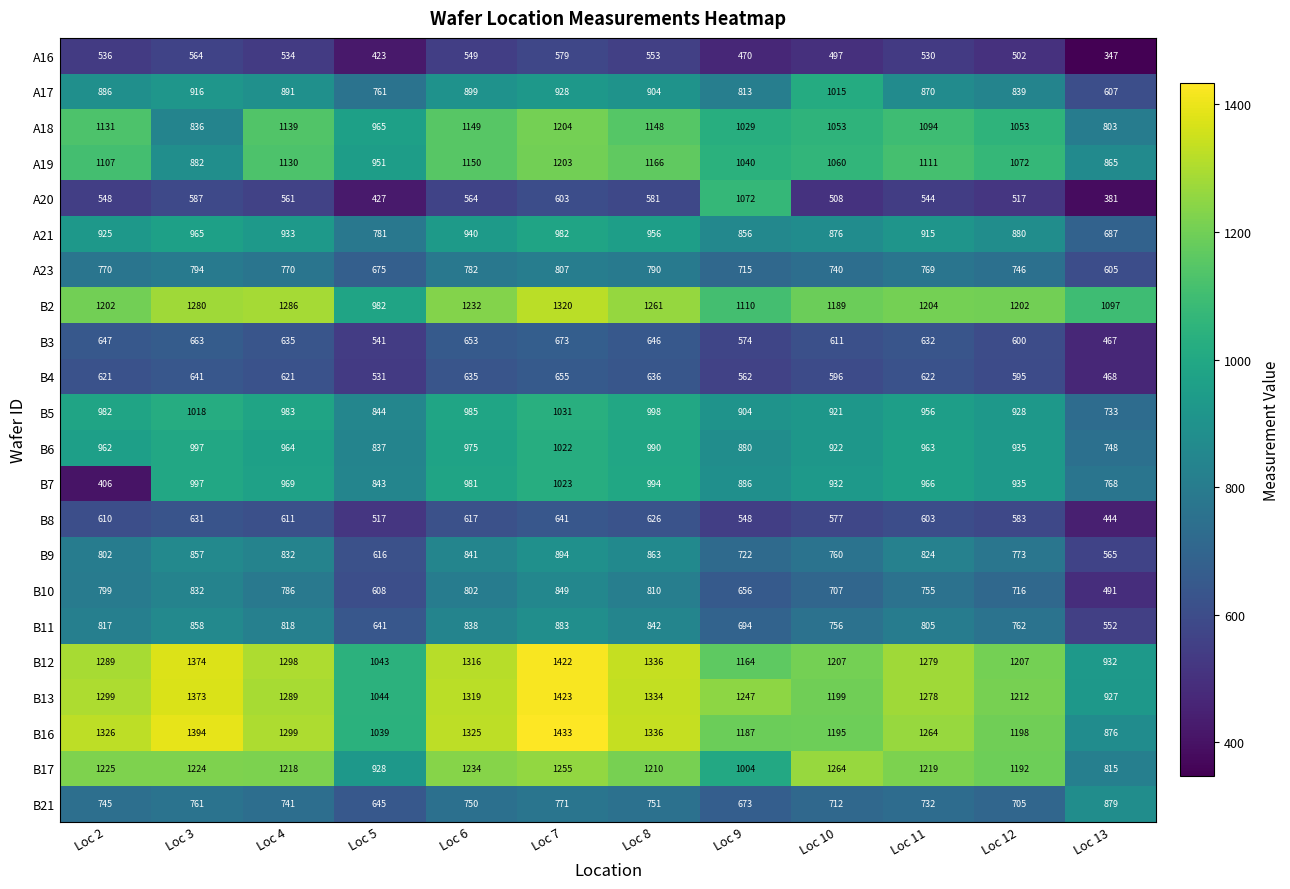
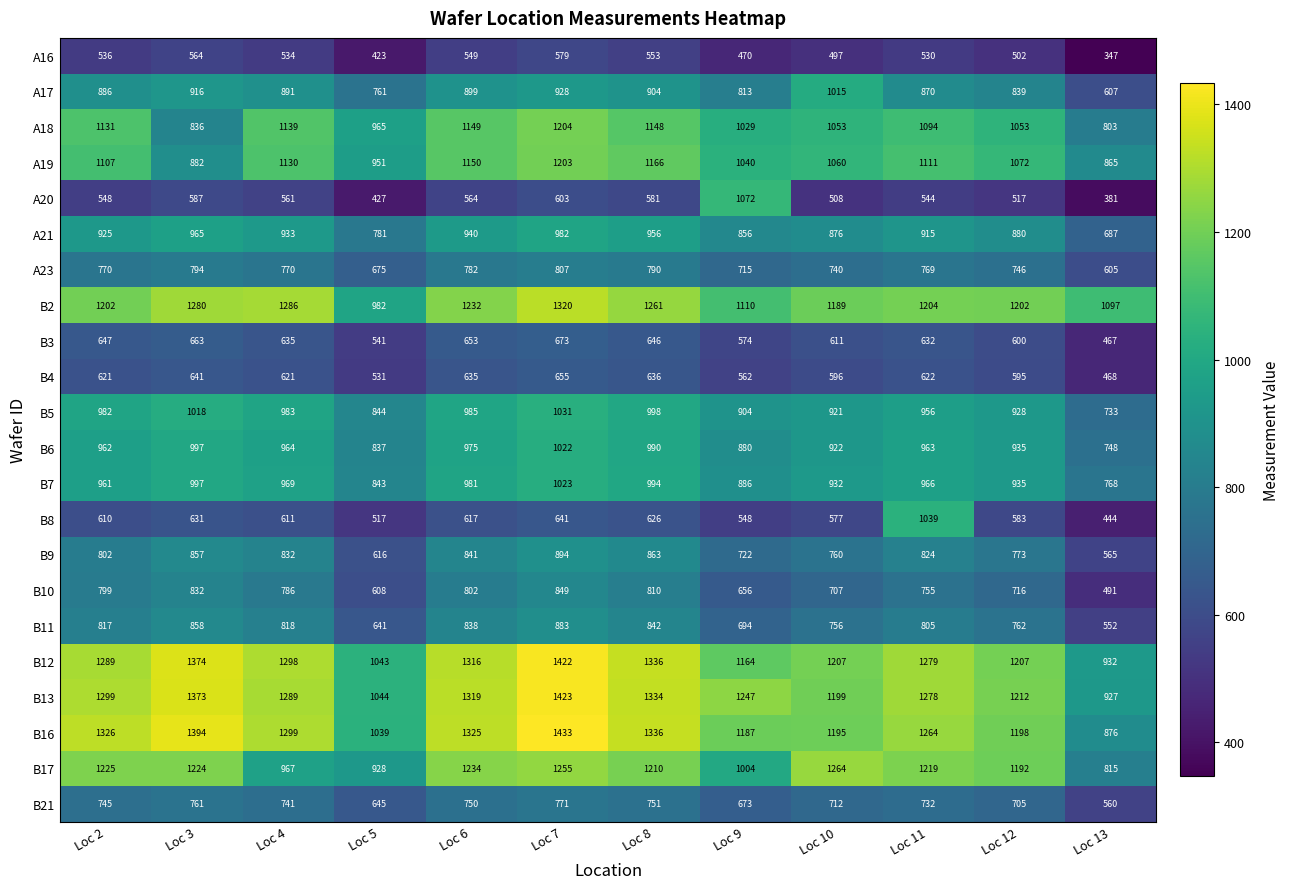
B7, Loc 2: 406 -> 961
B8, Loc 11: 603 -> 1039
B17, Loc 4: 1218 -> 967
B21, Loc 13: 879 -> 560
